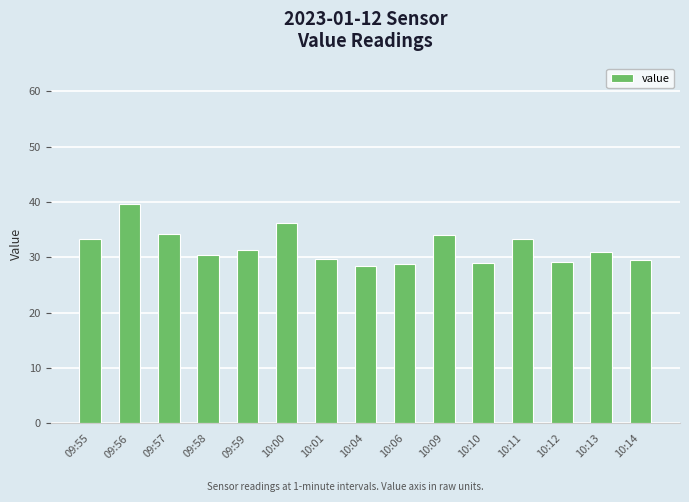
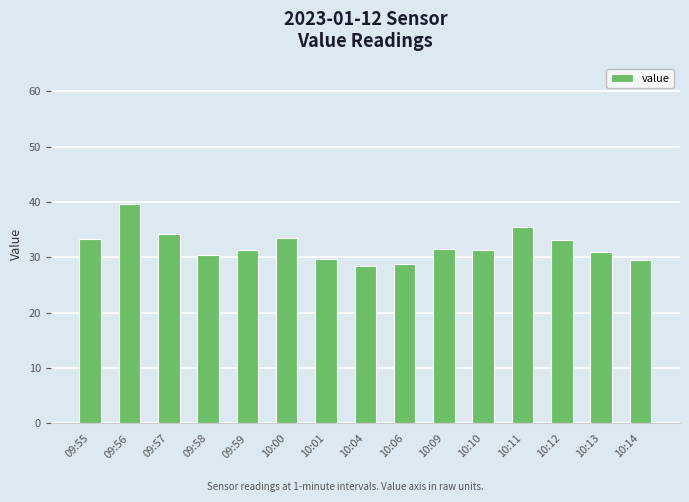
10:00: 36 -> 34
10:09: 34 -> 32
10:10: 29 -> 31
10:11: 33 -> 36
10:12: 29 -> 33
